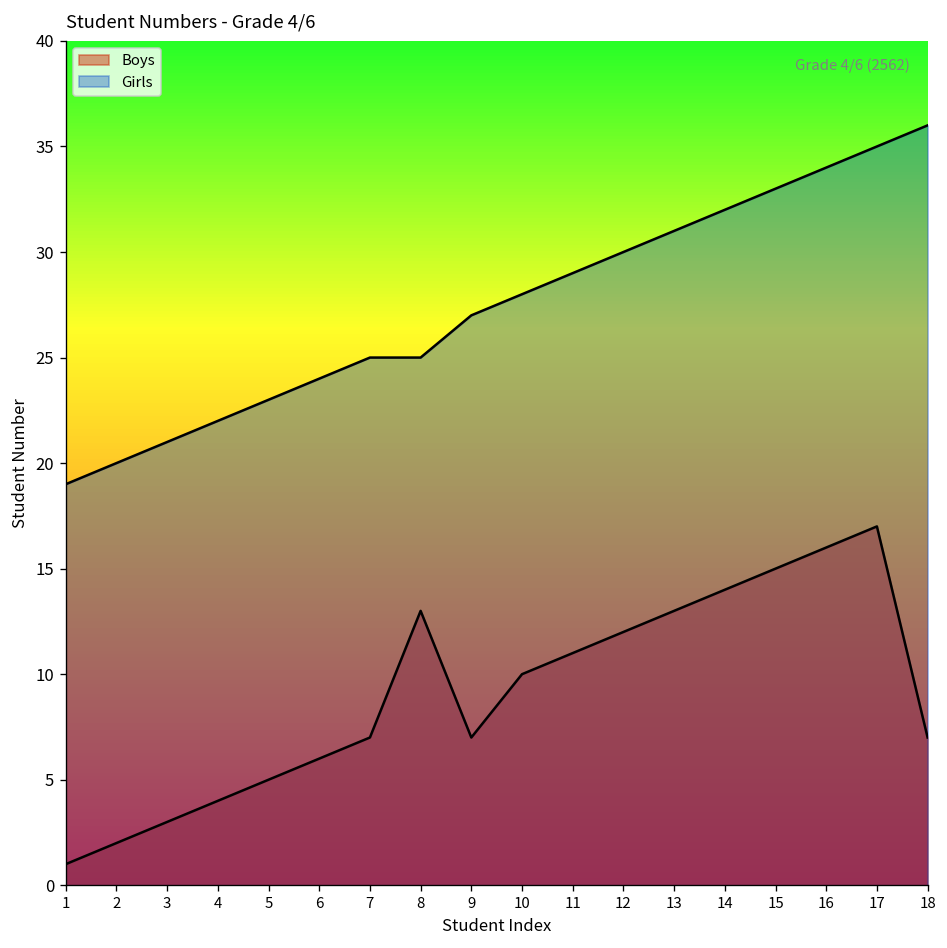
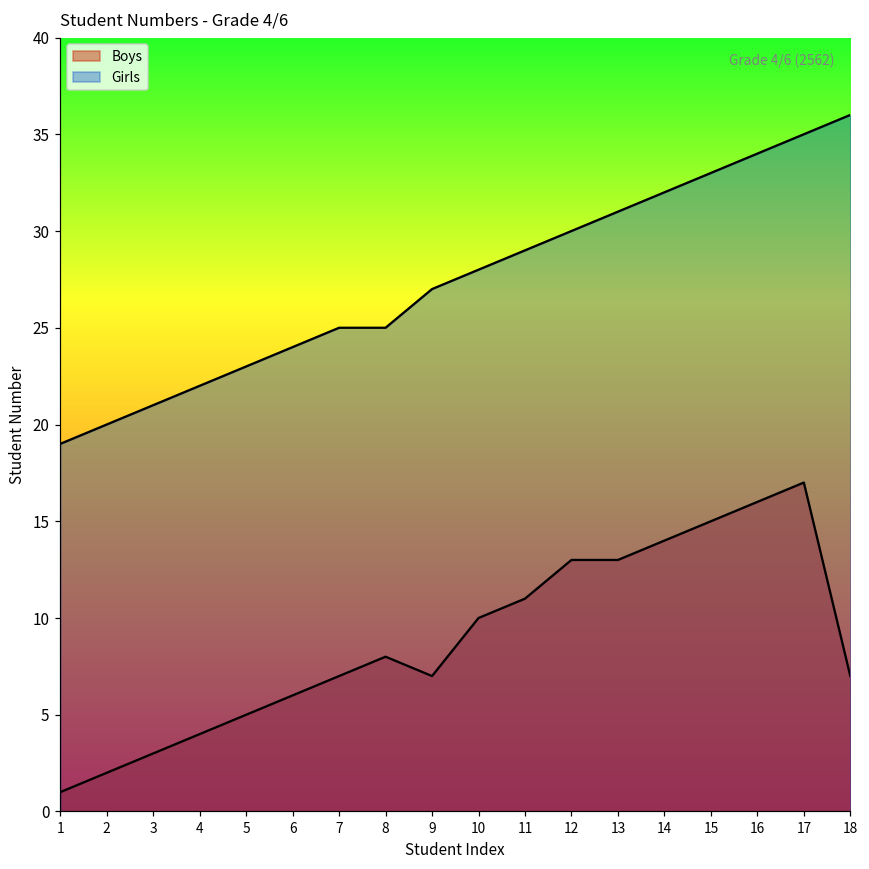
Boys, 8: 13 -> 8
Boys, 12: 12 -> 13
